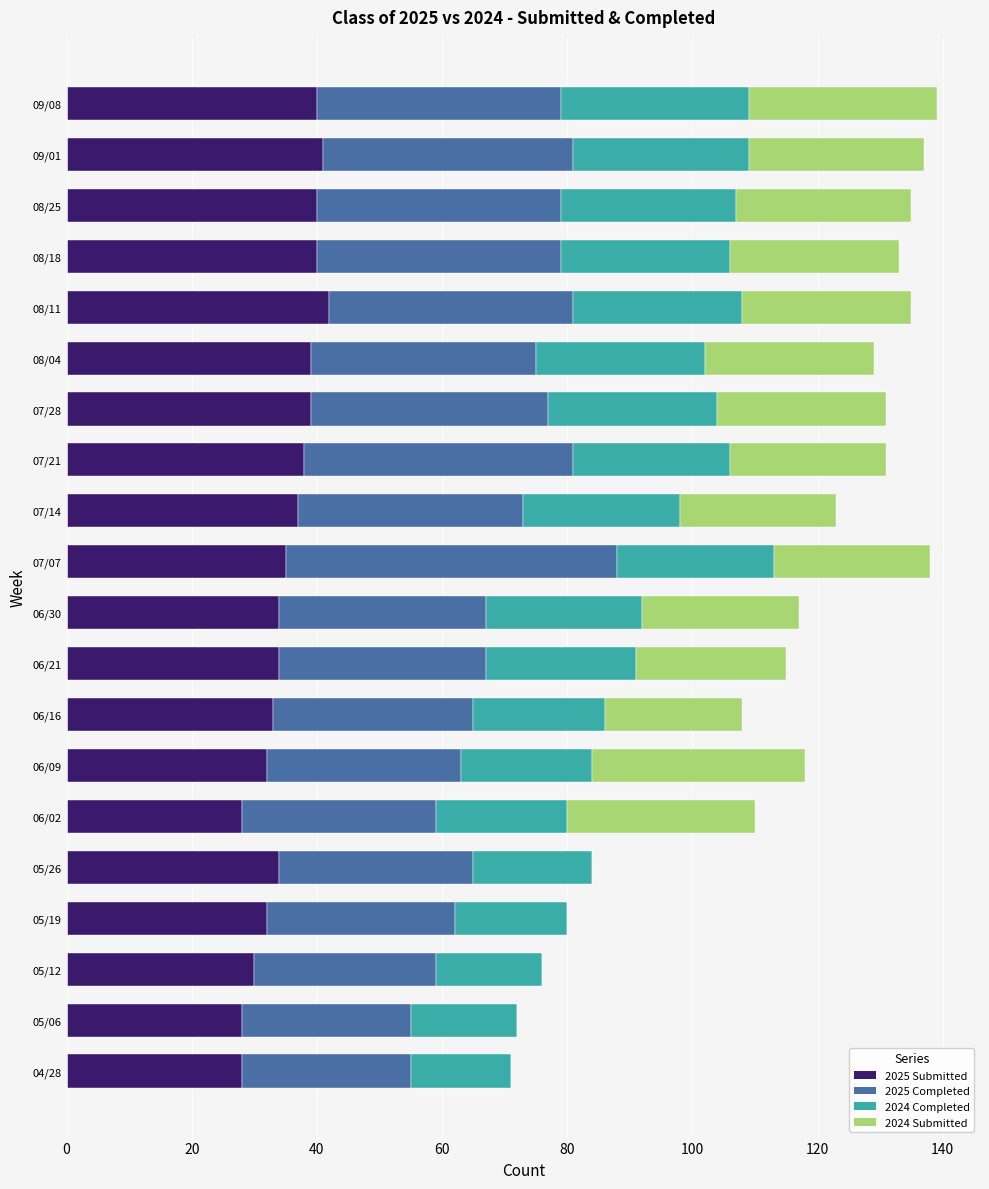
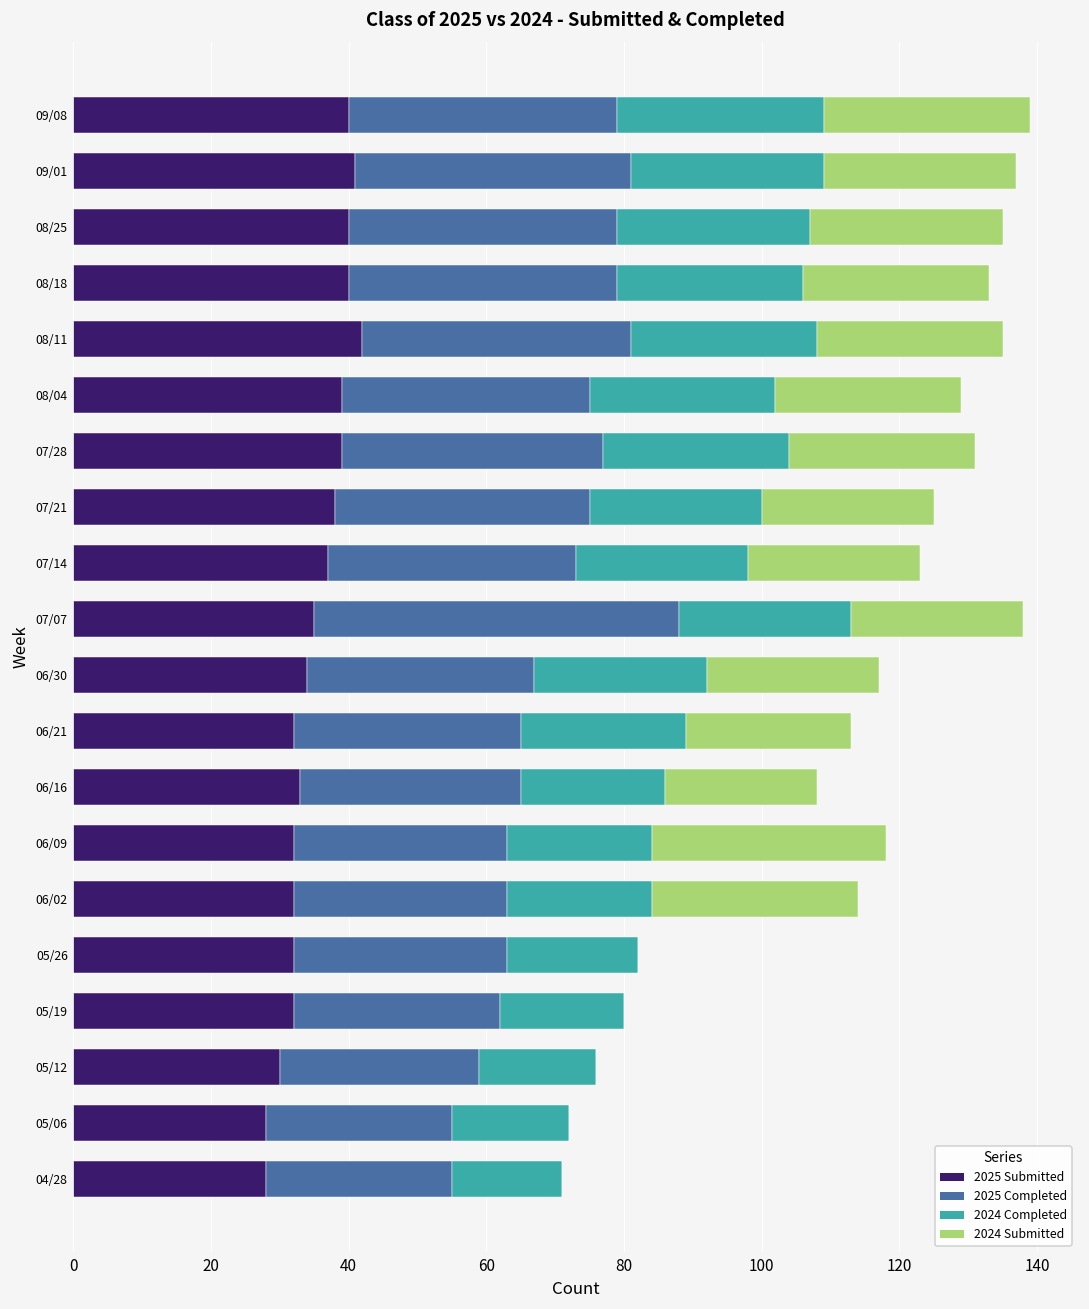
2025 Completed, 07/21: 43 -> 37
2025 Submitted, 06/21: 34 -> 32
2025 Submitted, 06/02: 28 -> 32
2025 Submitted, 05/26: 34 -> 32
